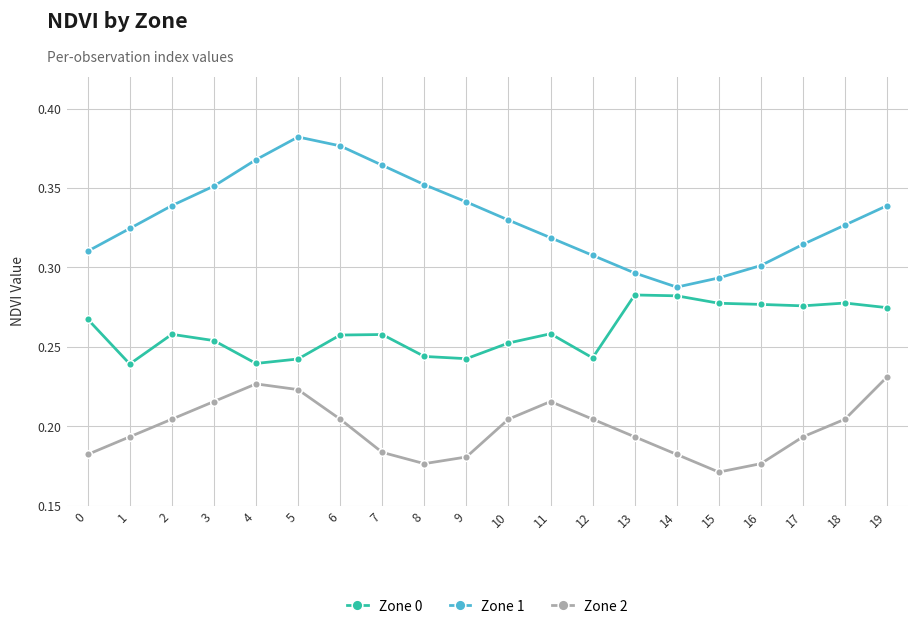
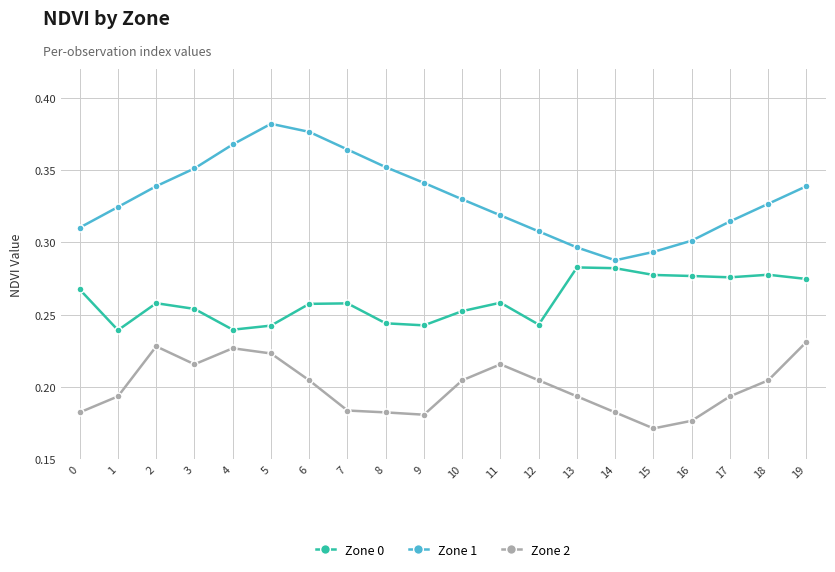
Zone 2, 2: 0.205 -> 0.228
Zone 2, 8: 0.177 -> 0.182
